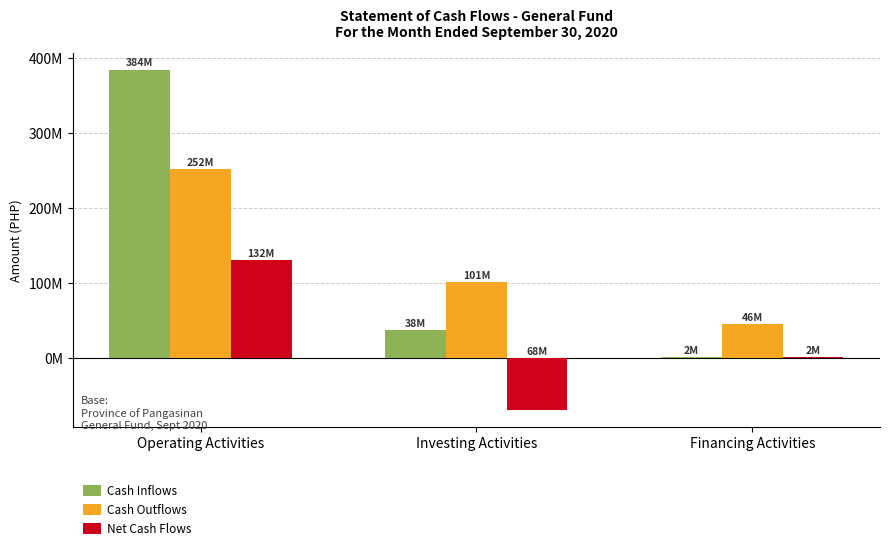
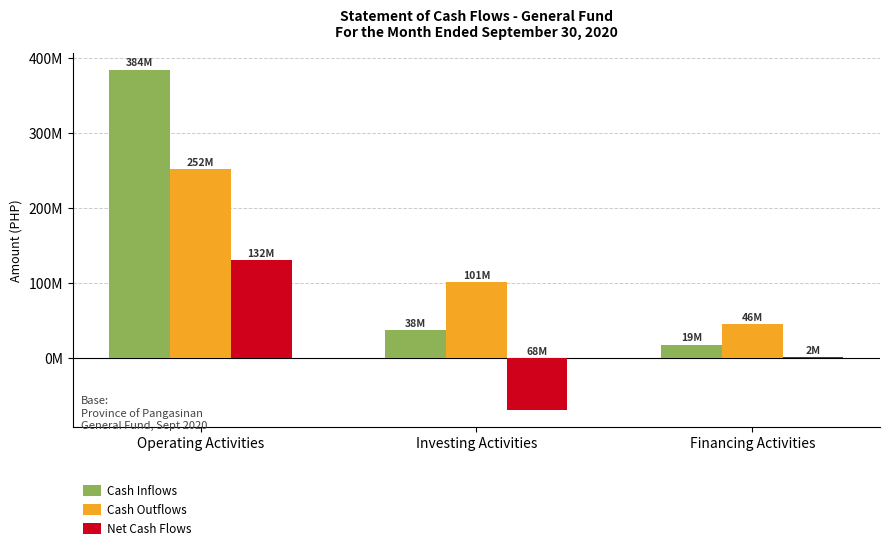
Cash Inflows, Financing Activities: 2M -> 19M
